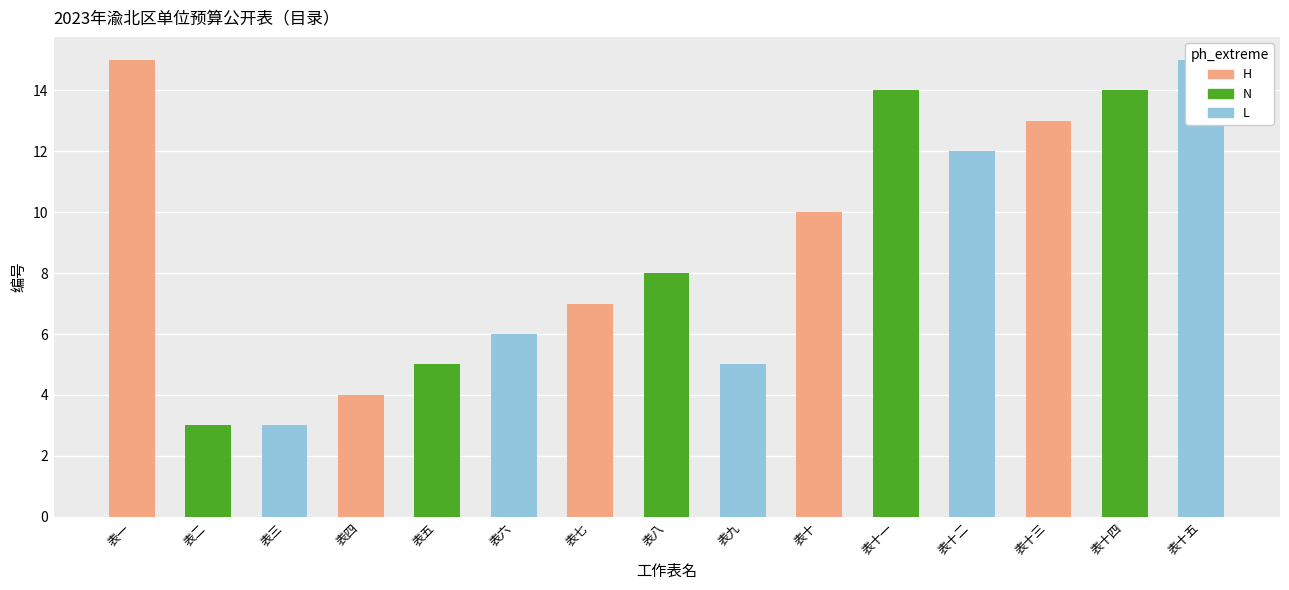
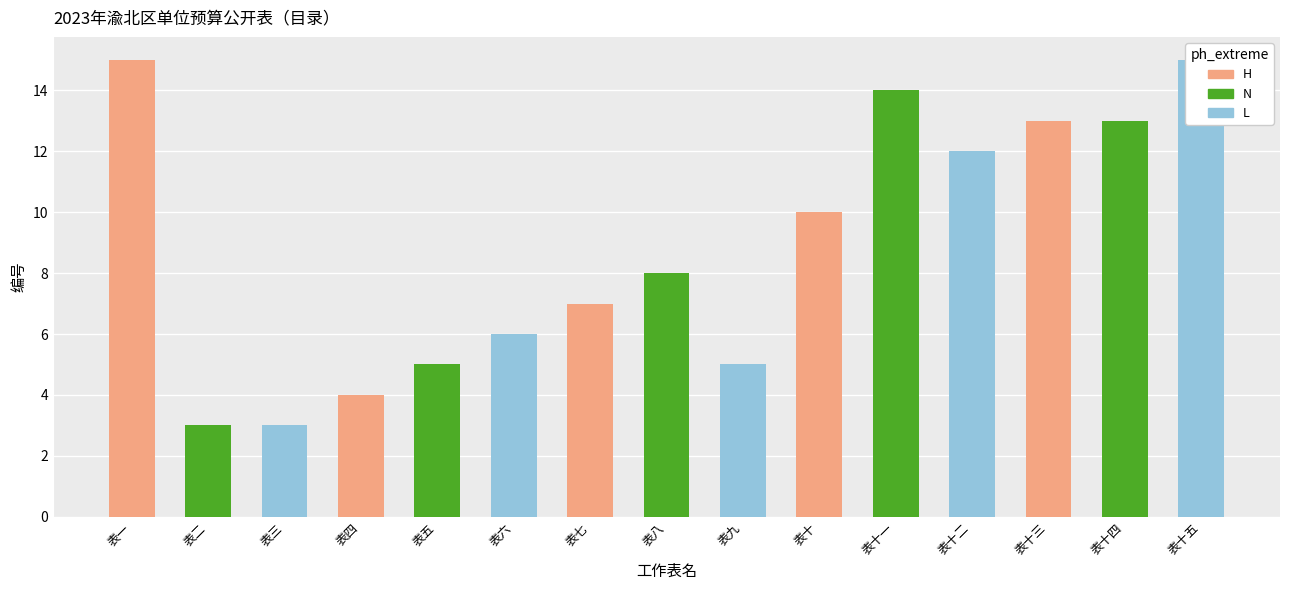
表十四: 14 -> 13
